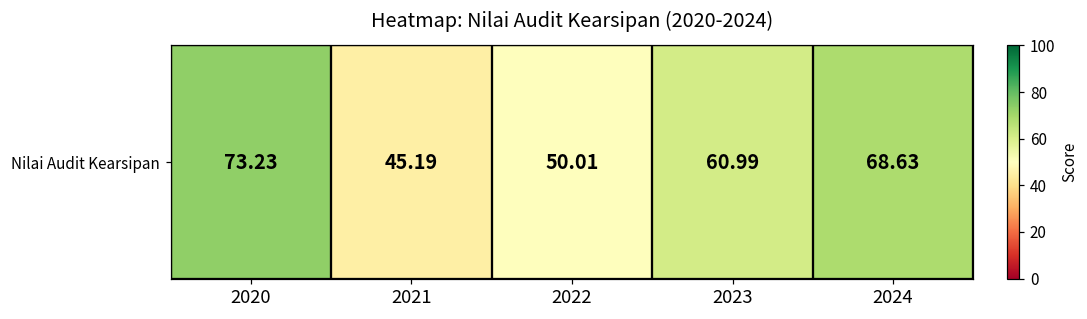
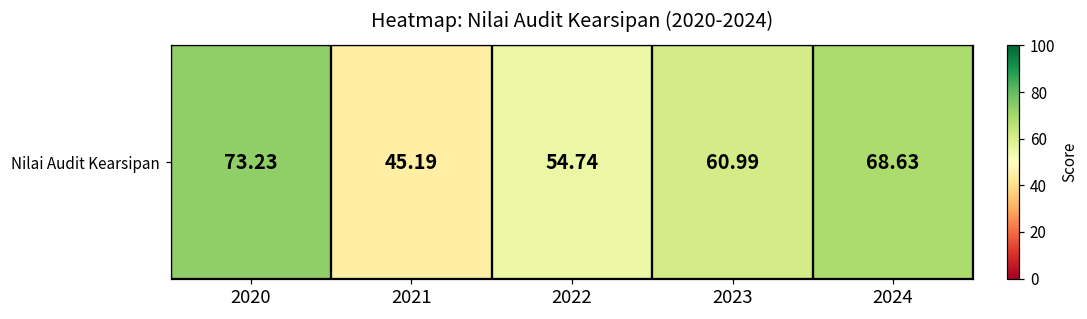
Nilai Audit Kearsipan, 2022: 50.01 -> 54.74
